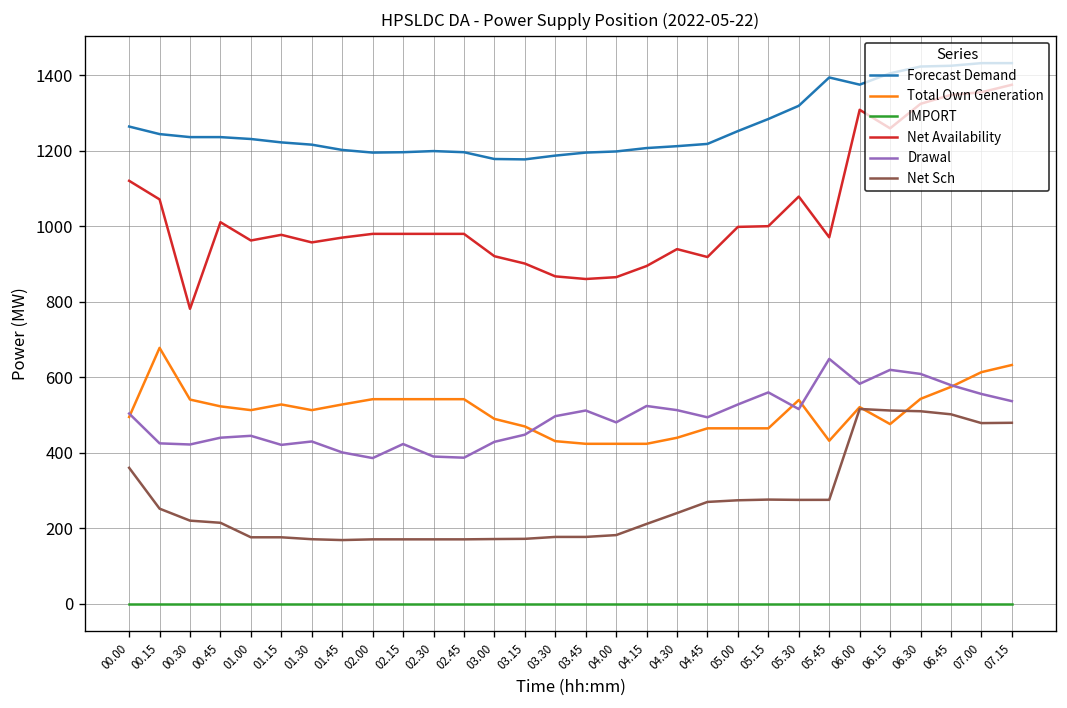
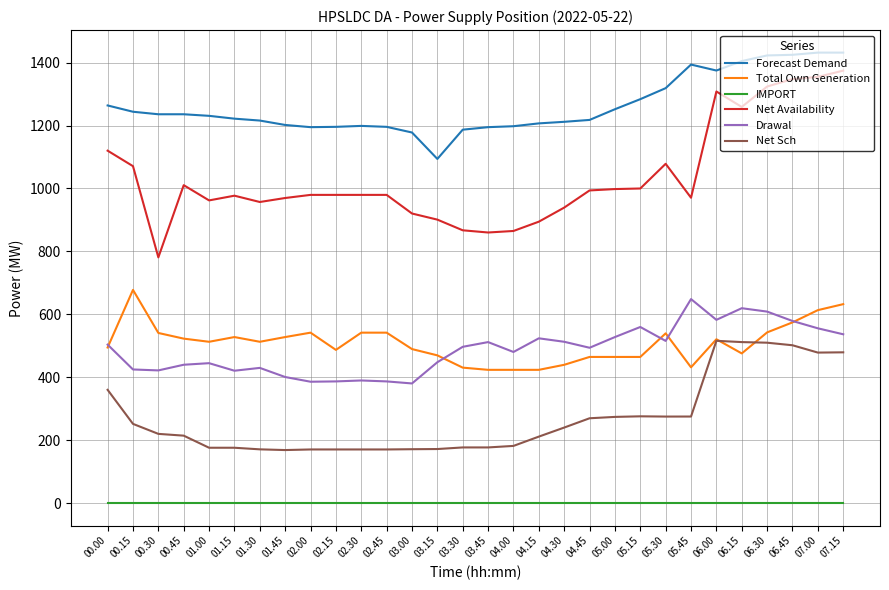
Total Own Generation, 02.15: 540 -> 490
Drawal, 02.15: 420 -> 390
Drawal, 03.00: 430 -> 380
Forecast Demand, 03.15: 1180 -> 1090
Net Availability, 04.45: 920 -> 990
